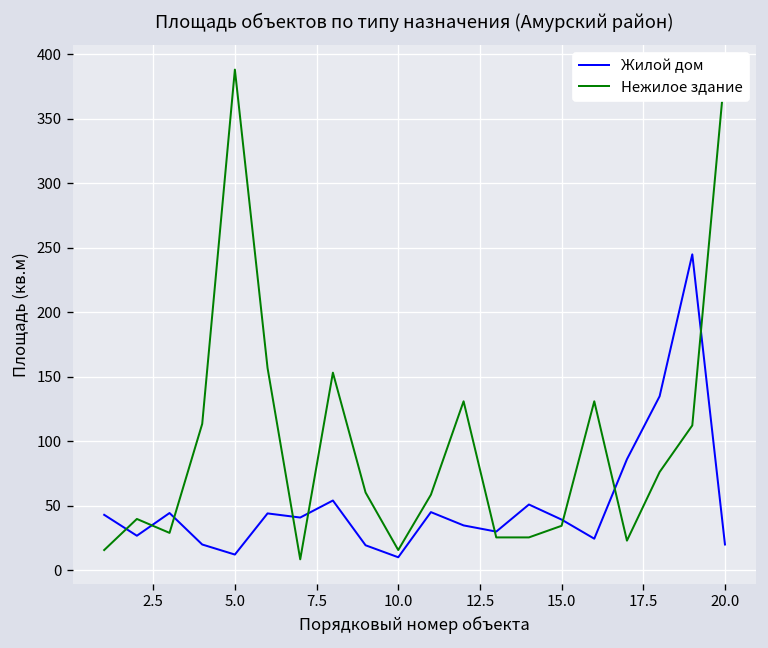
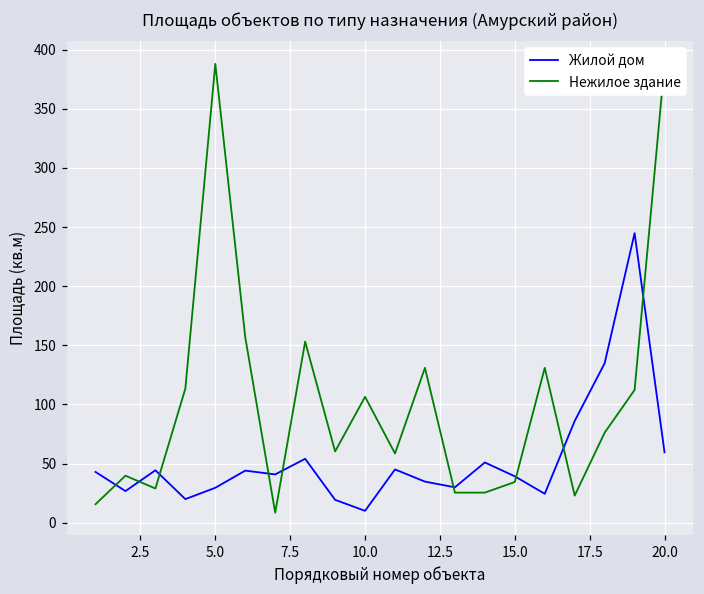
Жилой дом, 5.0: 12 -> 30
Нежилое здание, 10.0: 16 -> 106
Жилой дом, 20.0: 20 -> 60
